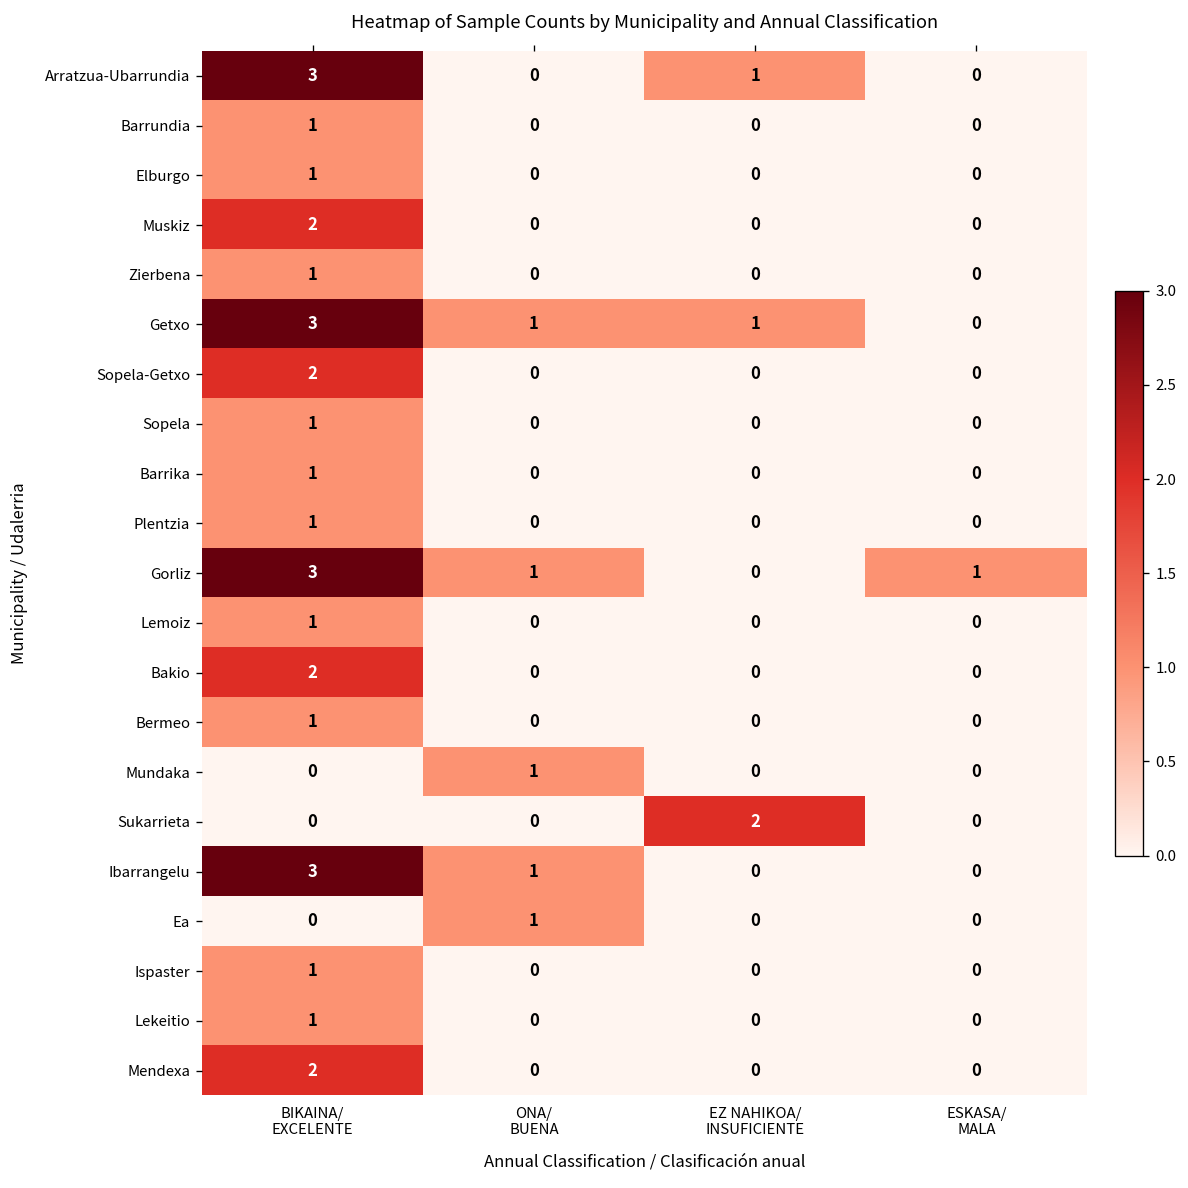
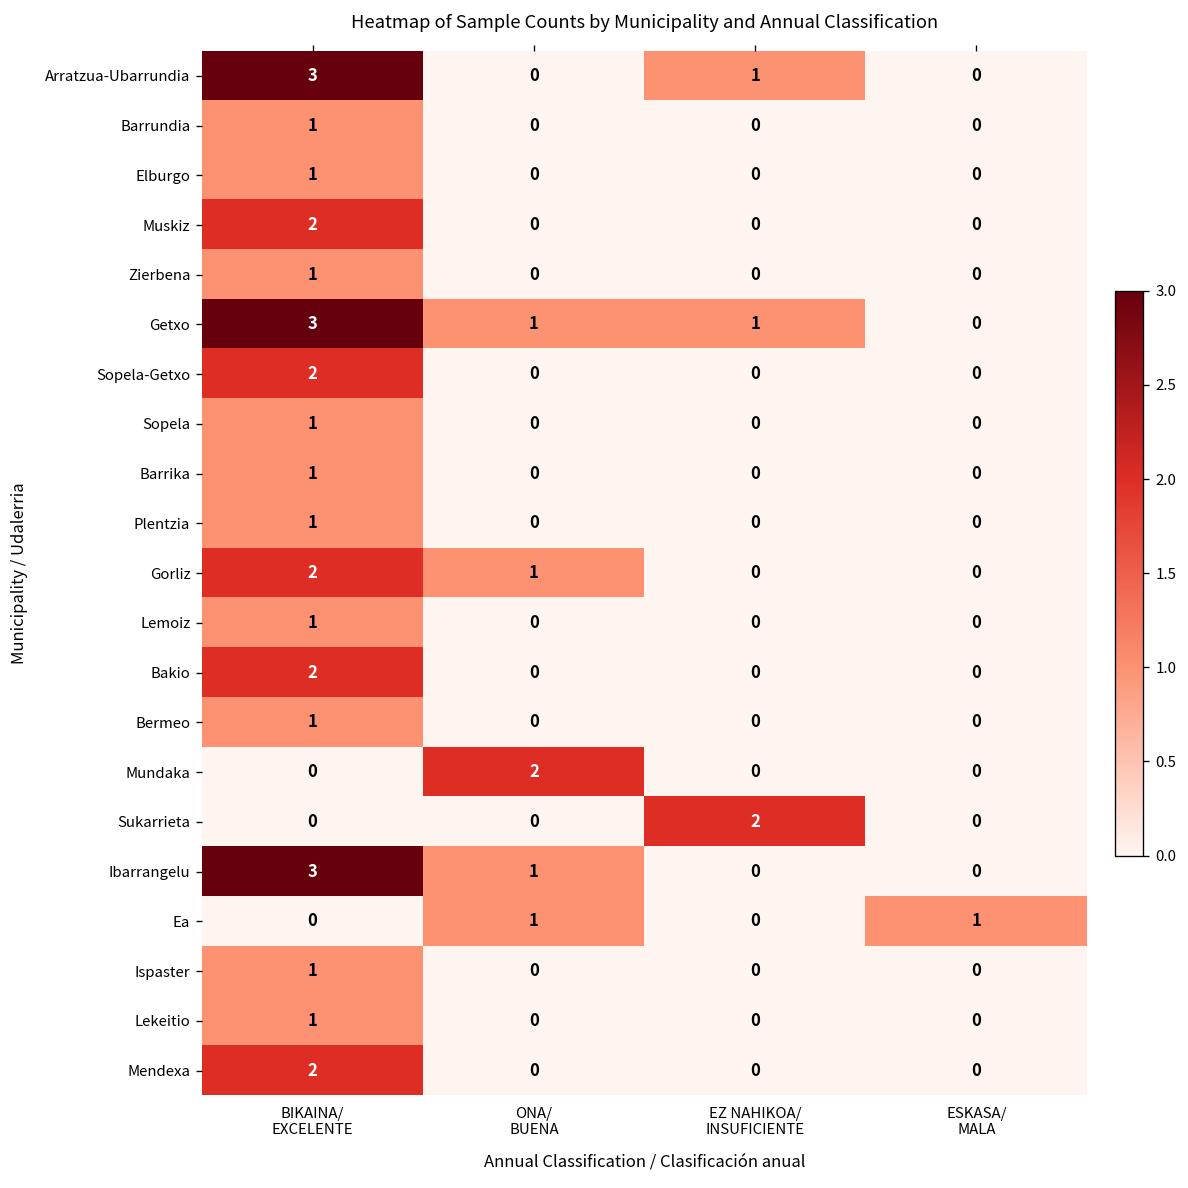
Gorliz, BIKAINA/ EXCELENTE: 3 -> 2
Gorliz, ESKASA/ MALA: 1 -> 0
Mundaka, ONA/ BUENA: 1 -> 2
Ea, ESKASA/ MALA: 0 -> 1
